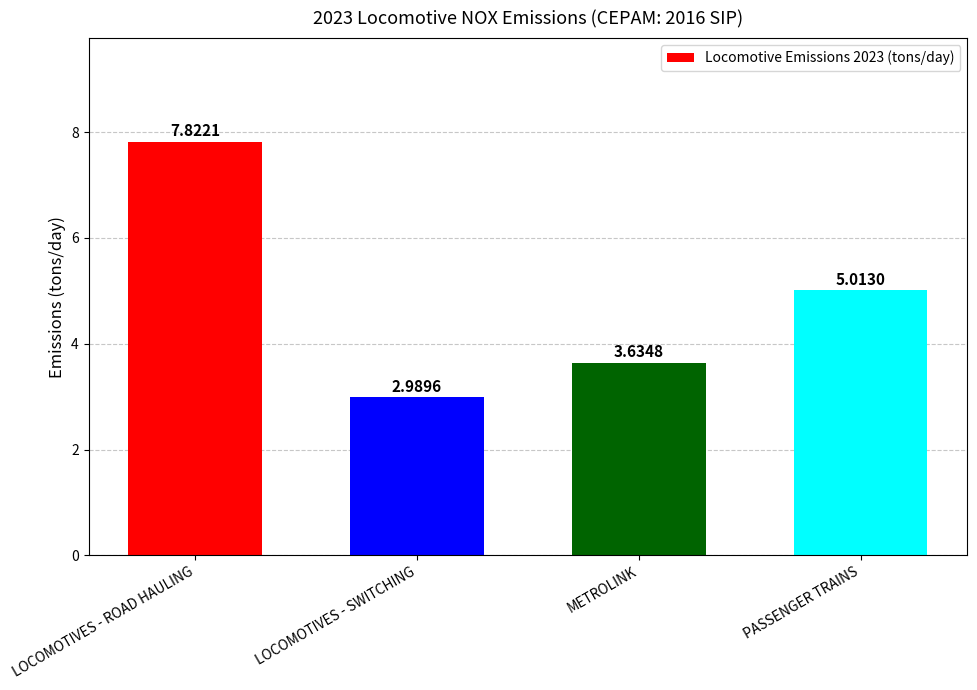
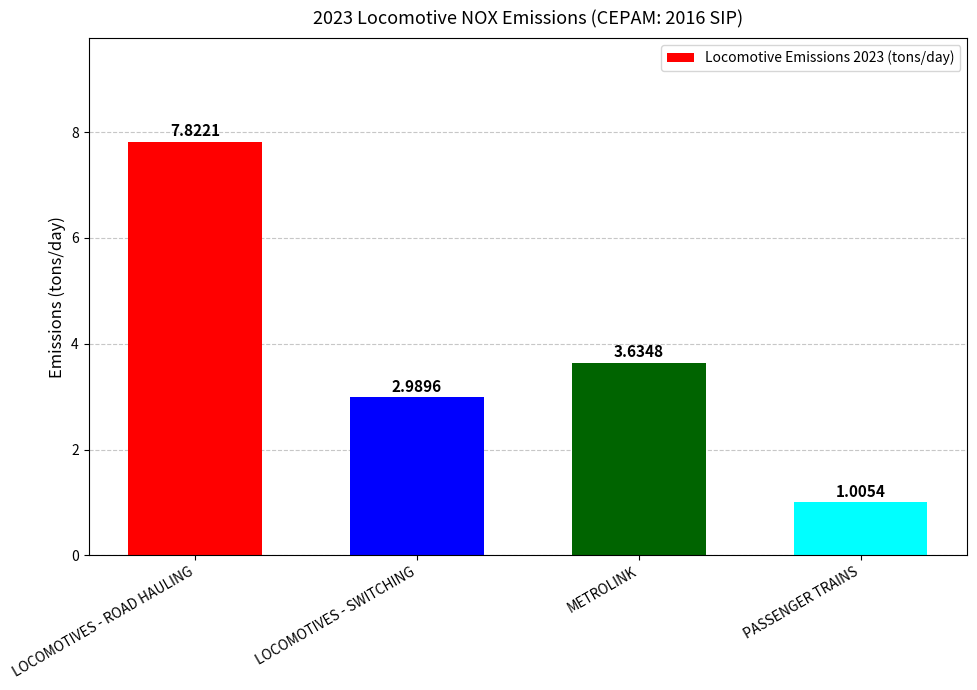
PASSENGER TRAINS: 5.0130 -> 1.0054
